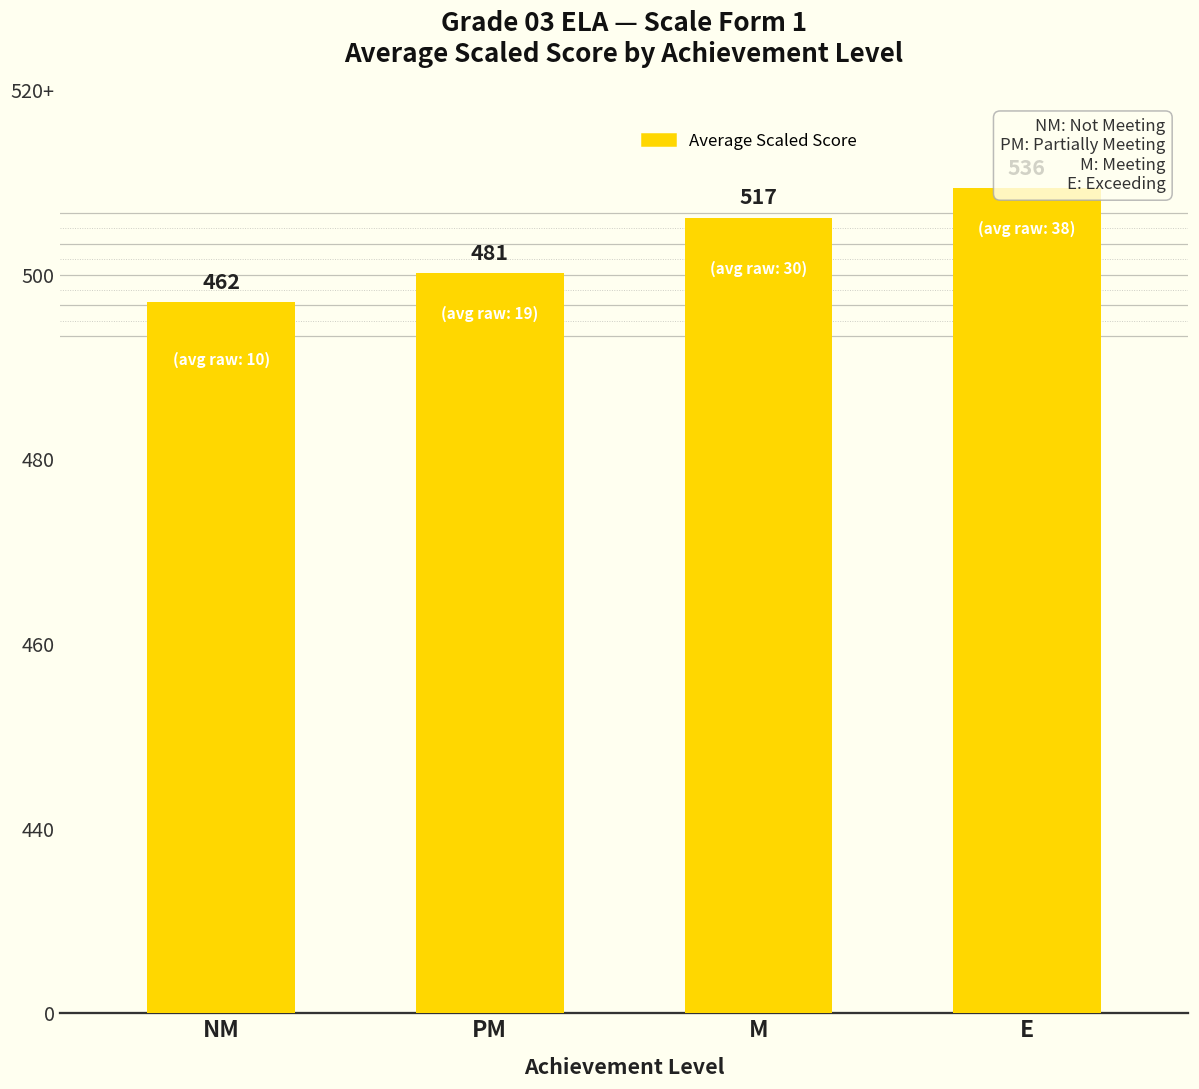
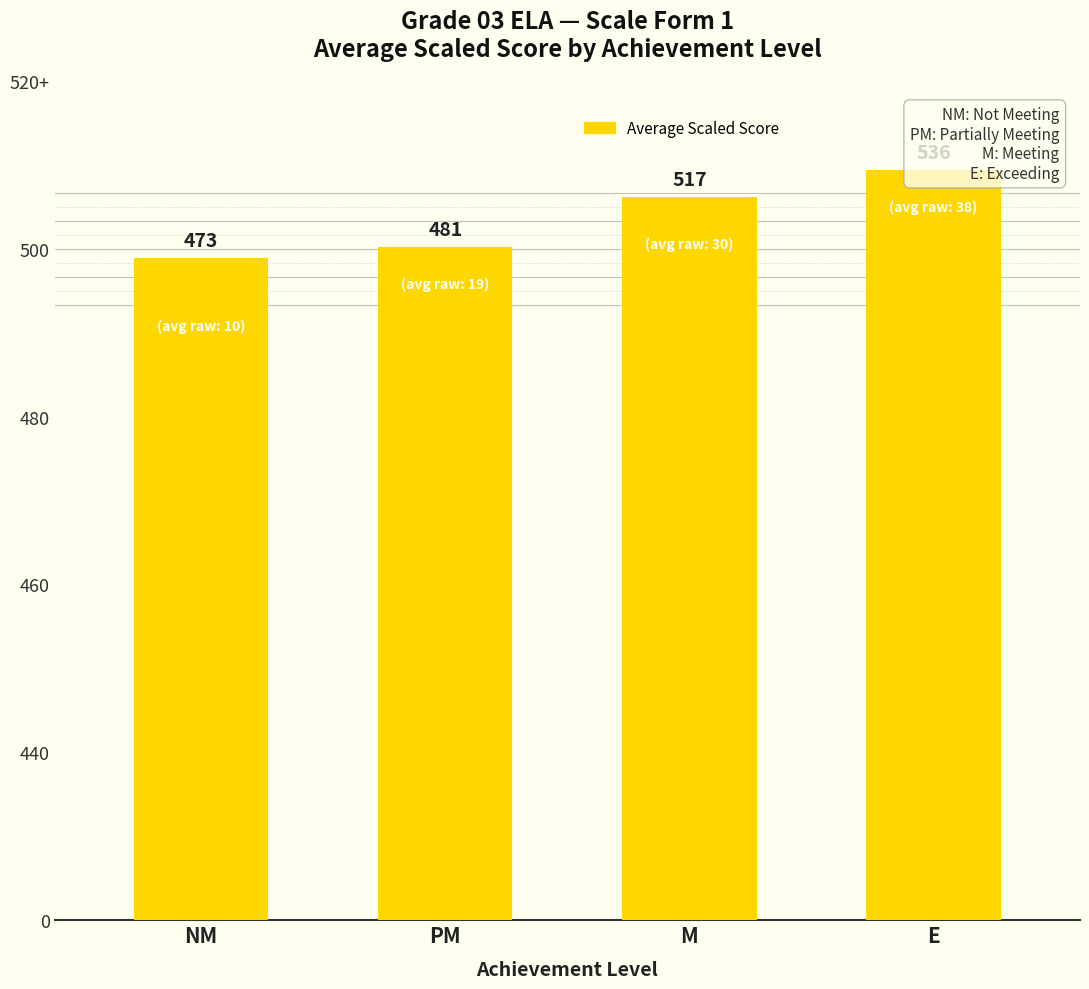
NM: 462 -> 473
